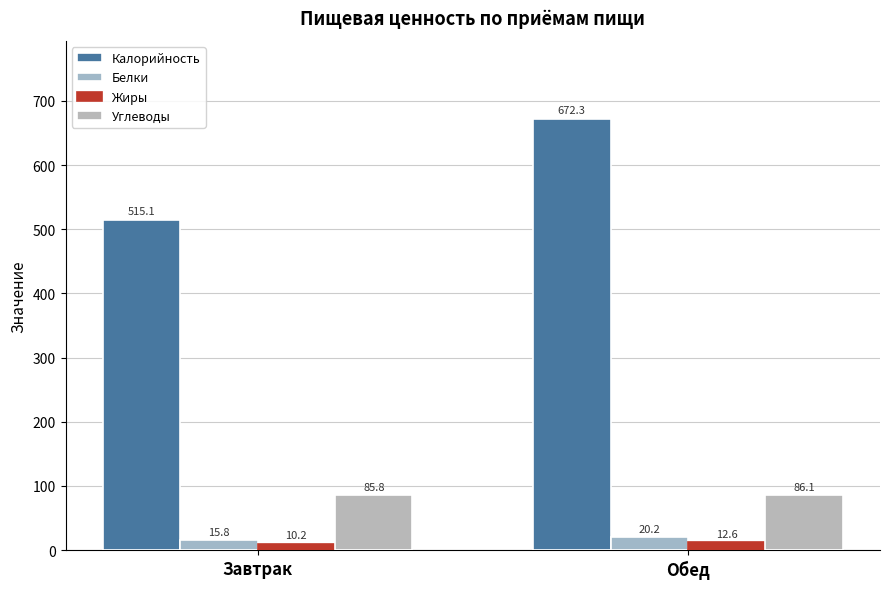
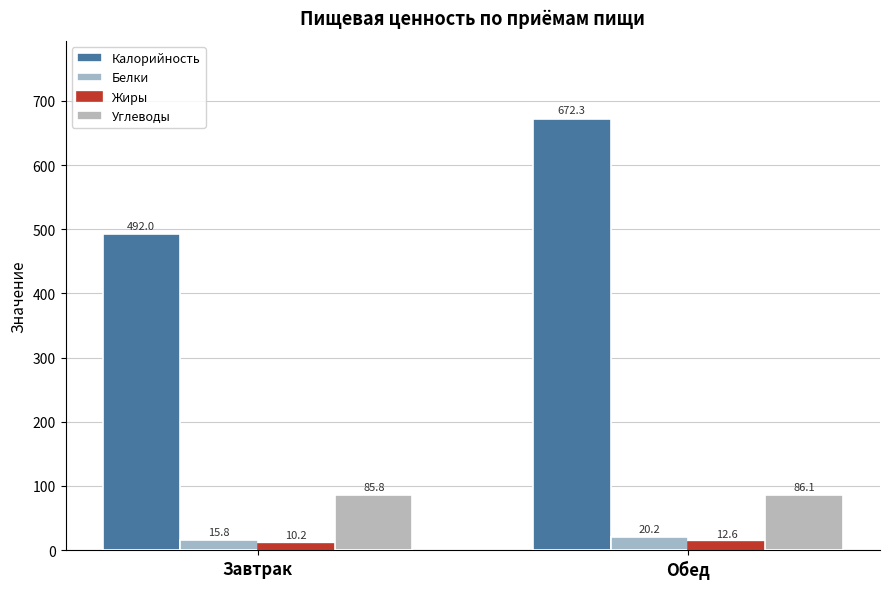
Калорийность, Завтрак: 515.1 -> 492.0
